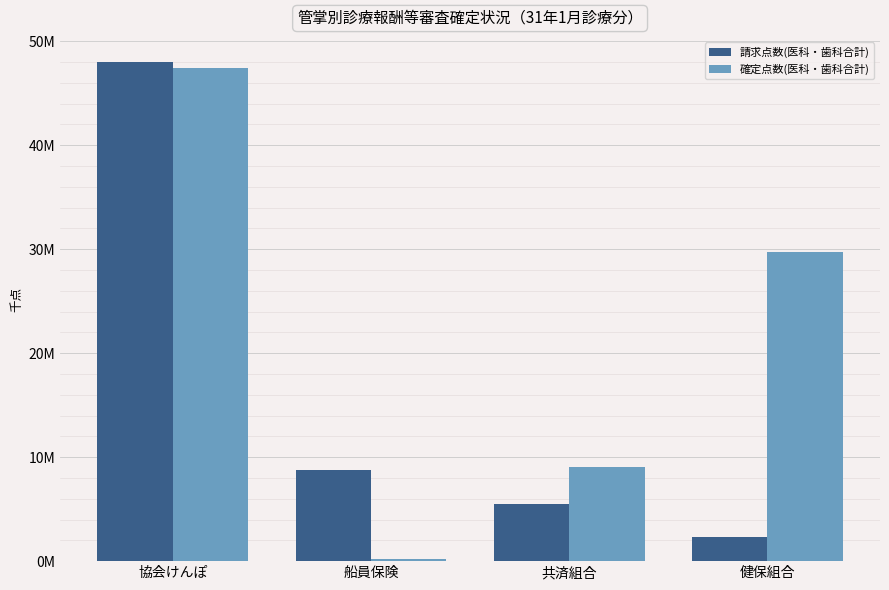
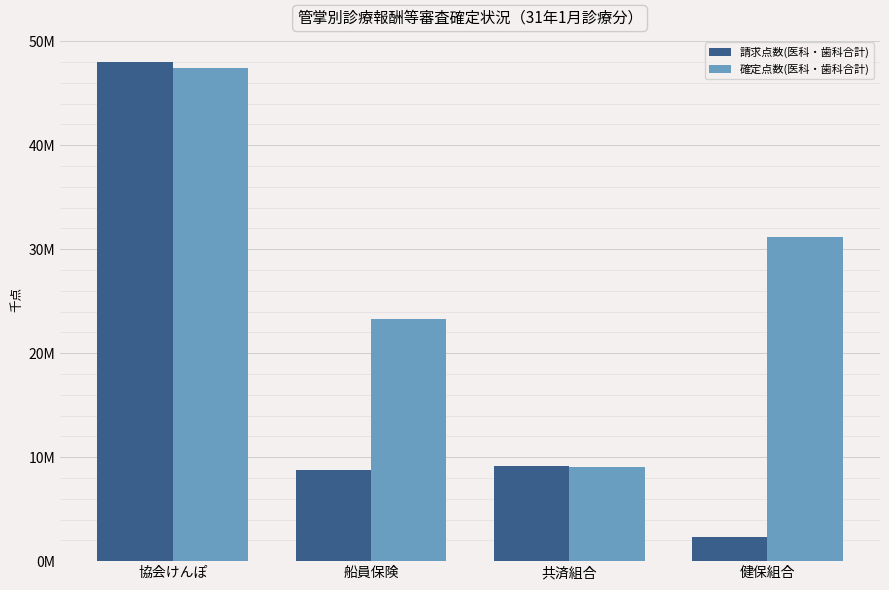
確定点数(医科・歯科合計), 船員保険: 200000 -> 23200000
請求点数(医科・歯科合計), 共済組合: 5500000 -> 9200000
確定点数(医科・歯科合計), 健保組合: 29800000 -> 31200000
